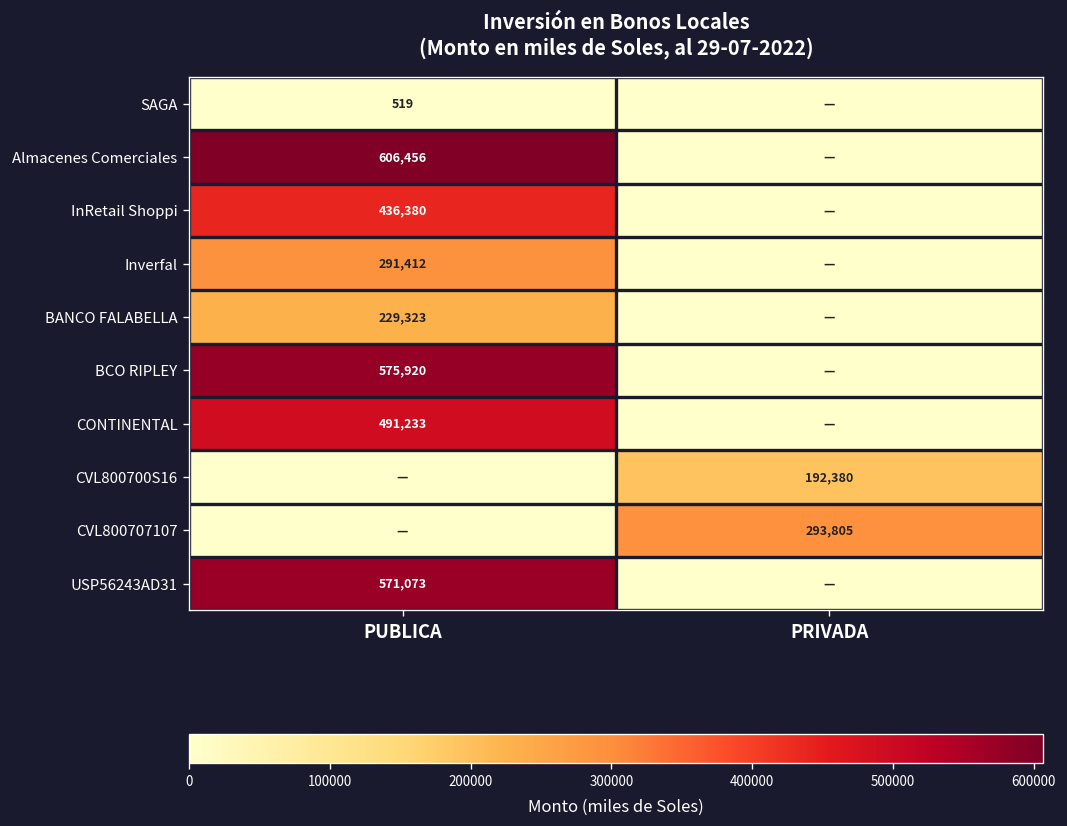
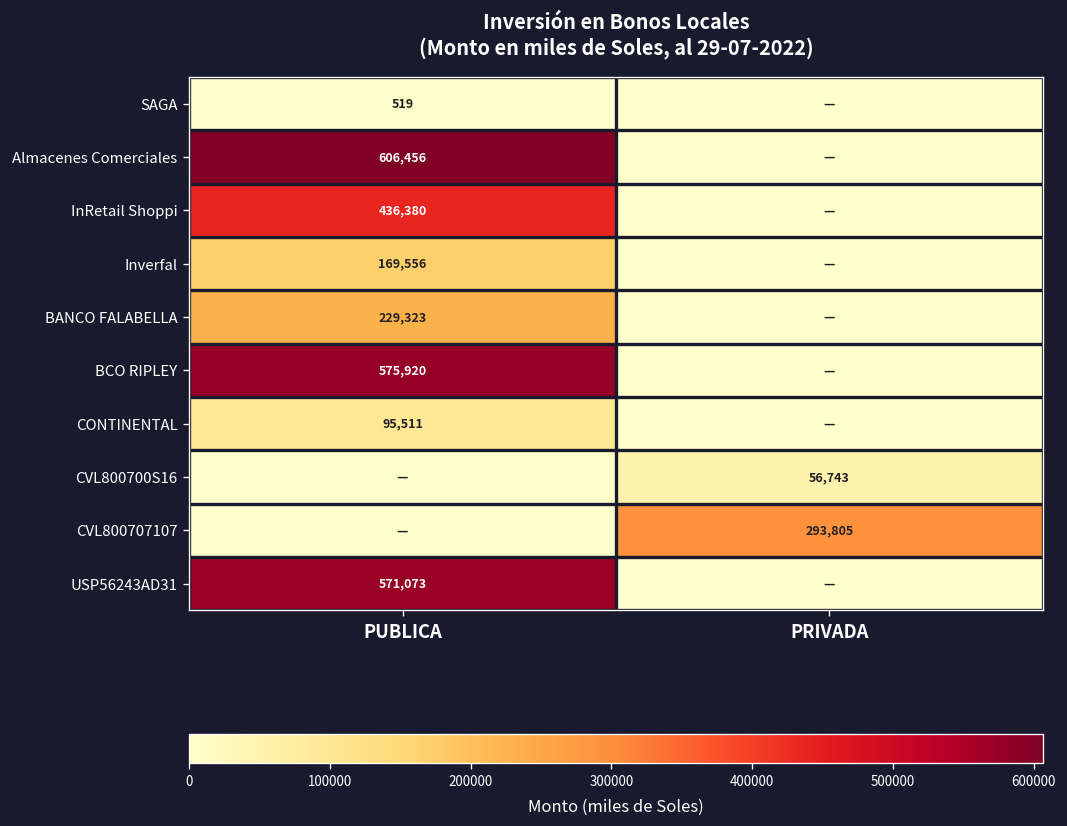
Inverfal, PUBLICA: 291,412 -> 169,556
CONTINENTAL, PUBLICA: 491,233 -> 95,511
CVL800700S16, PRIVADA: 192,380 -> 56,743
